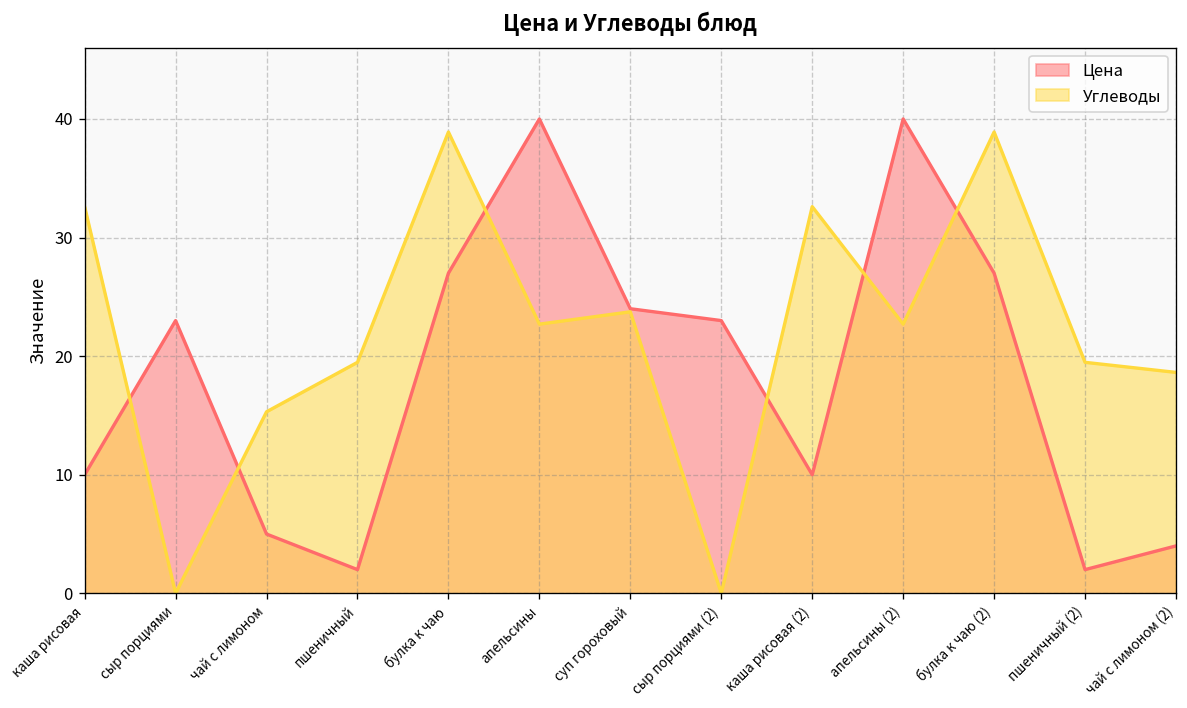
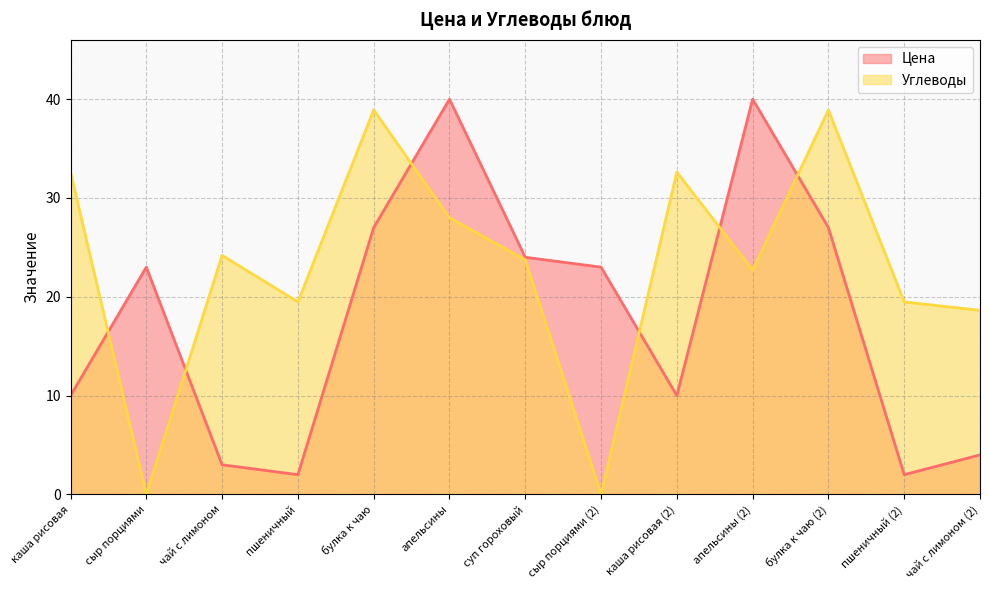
Цена, чай с лимоном: 5 -> 3
Углеводы, чай с лимоном: 15 -> 24
Углеводы, апельсины: 23 -> 28
